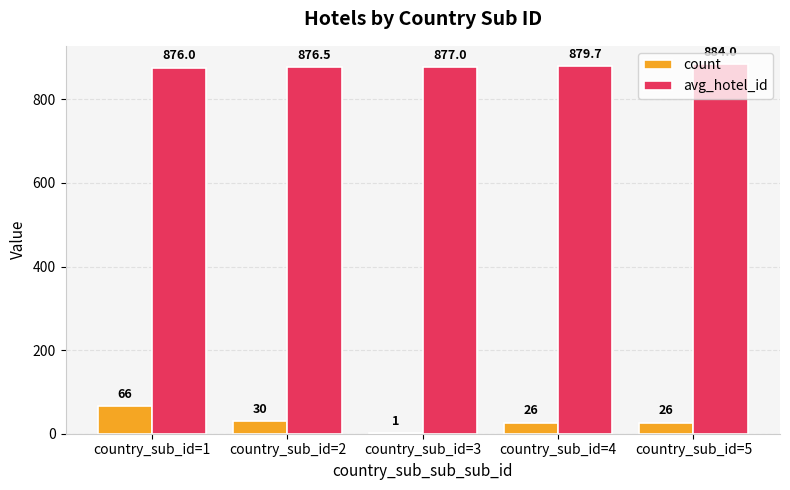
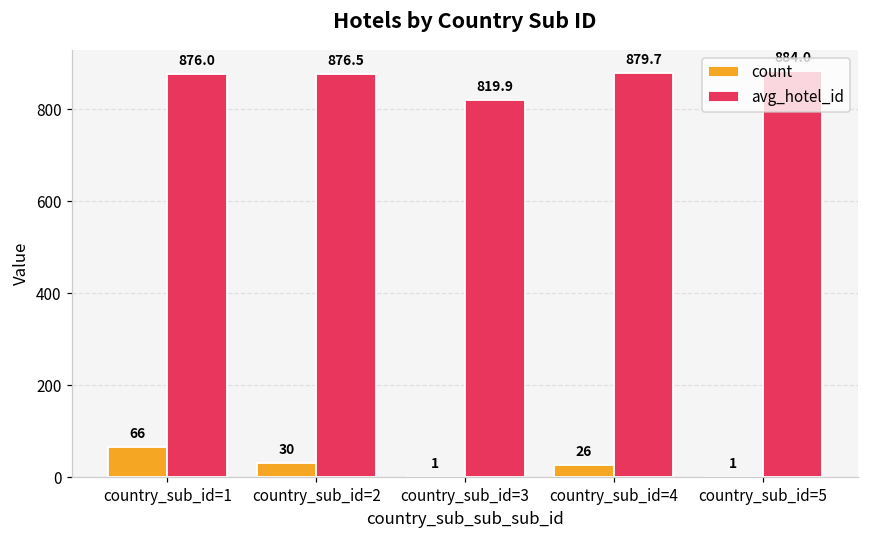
avg_hotel_id, country_sub_id=3: 877.0 -> 819.9
count, country_sub_id=5: 26 -> 1
